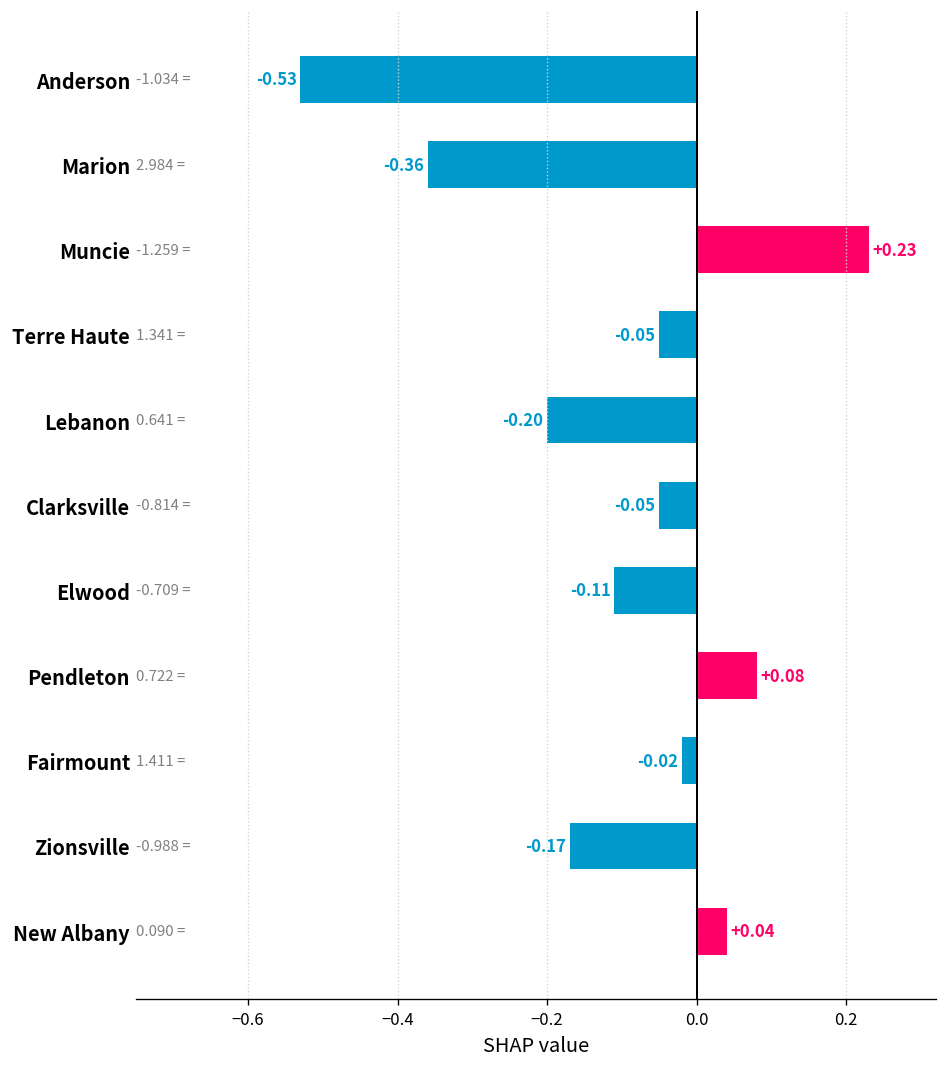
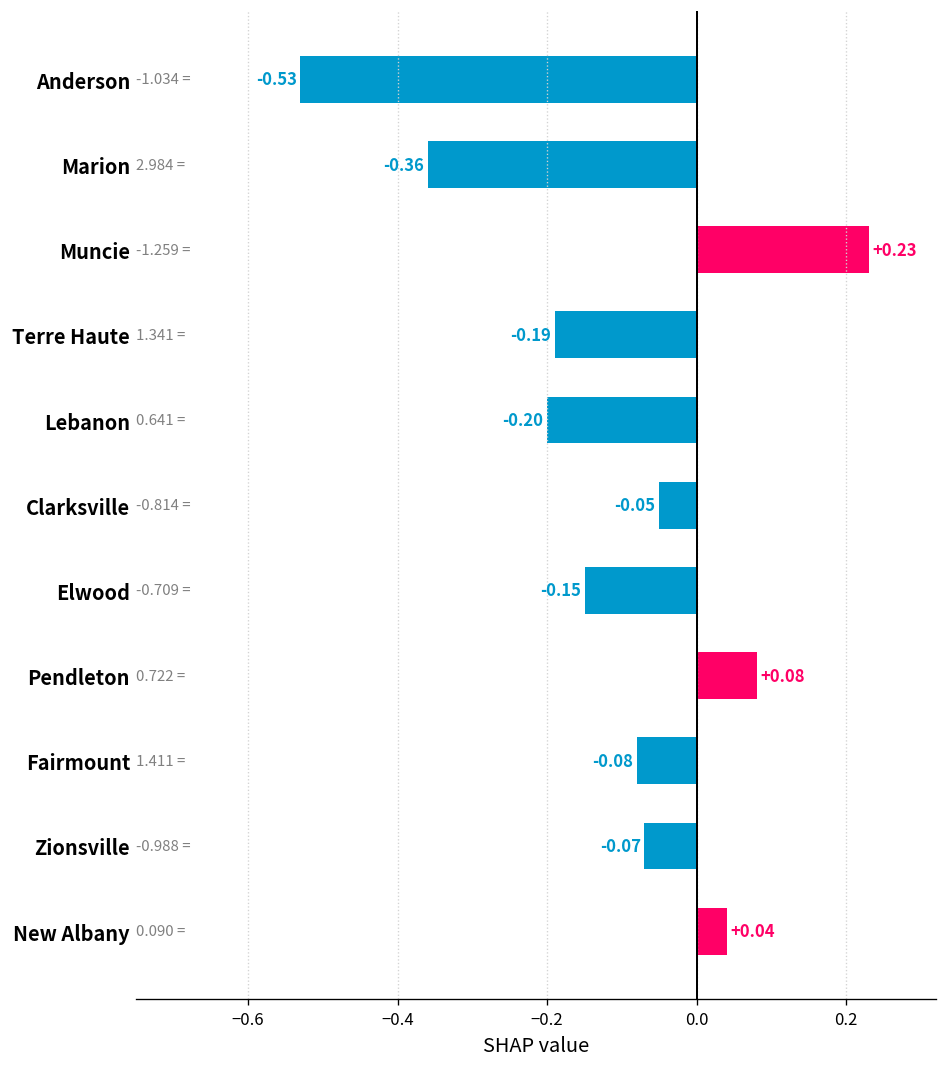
Terre Haute: -0.05 -> -0.19
Elwood: -0.11 -> -0.15
Fairmount: -0.02 -> -0.08
Zionsville: -0.17 -> -0.07
